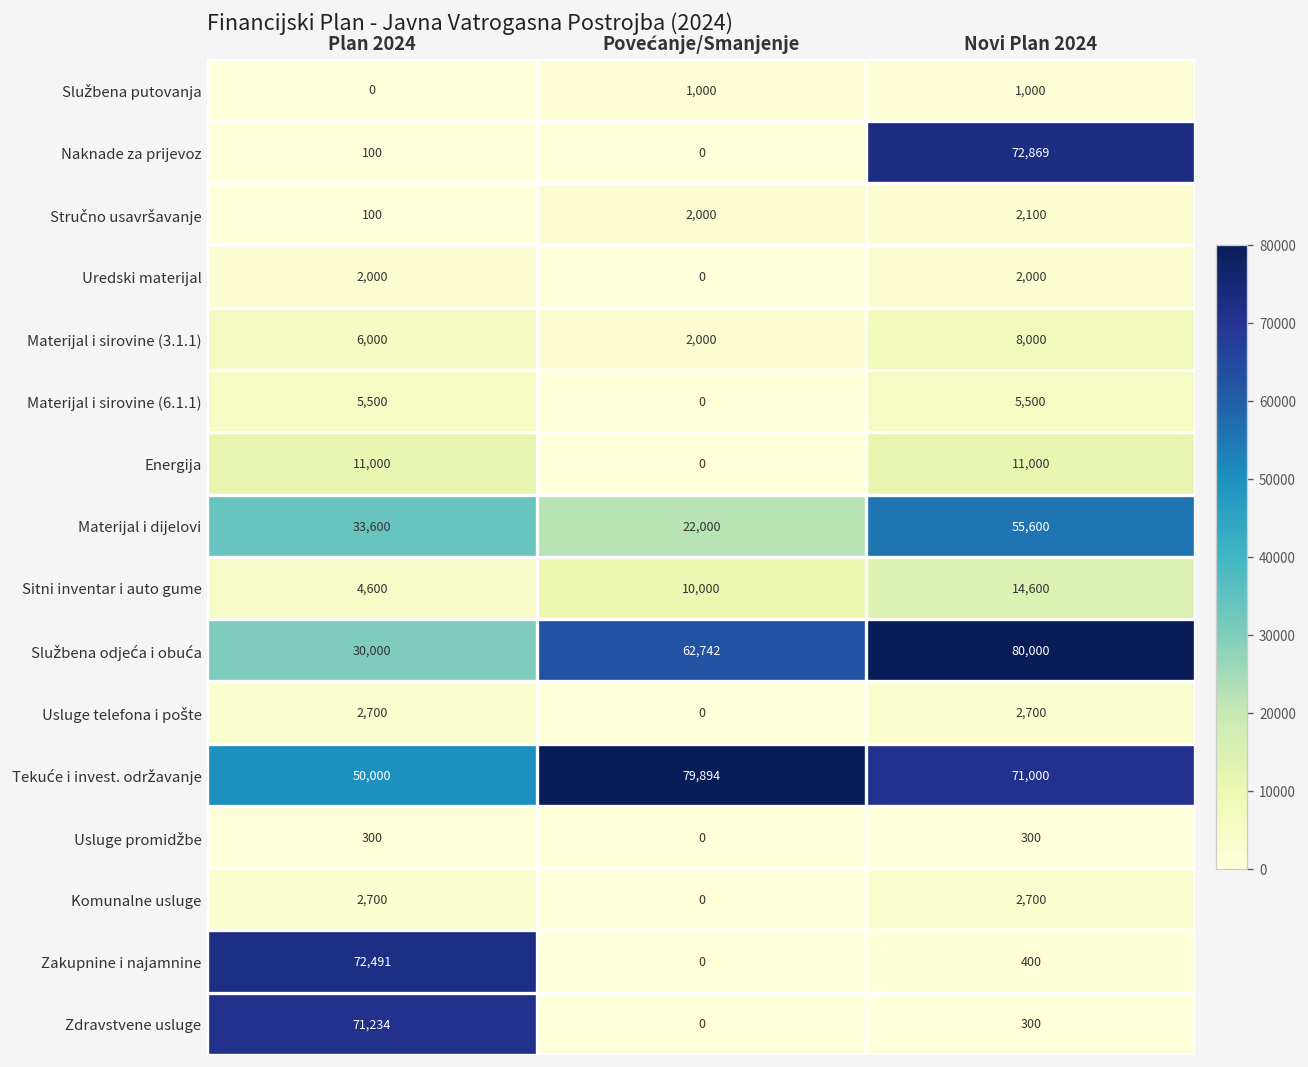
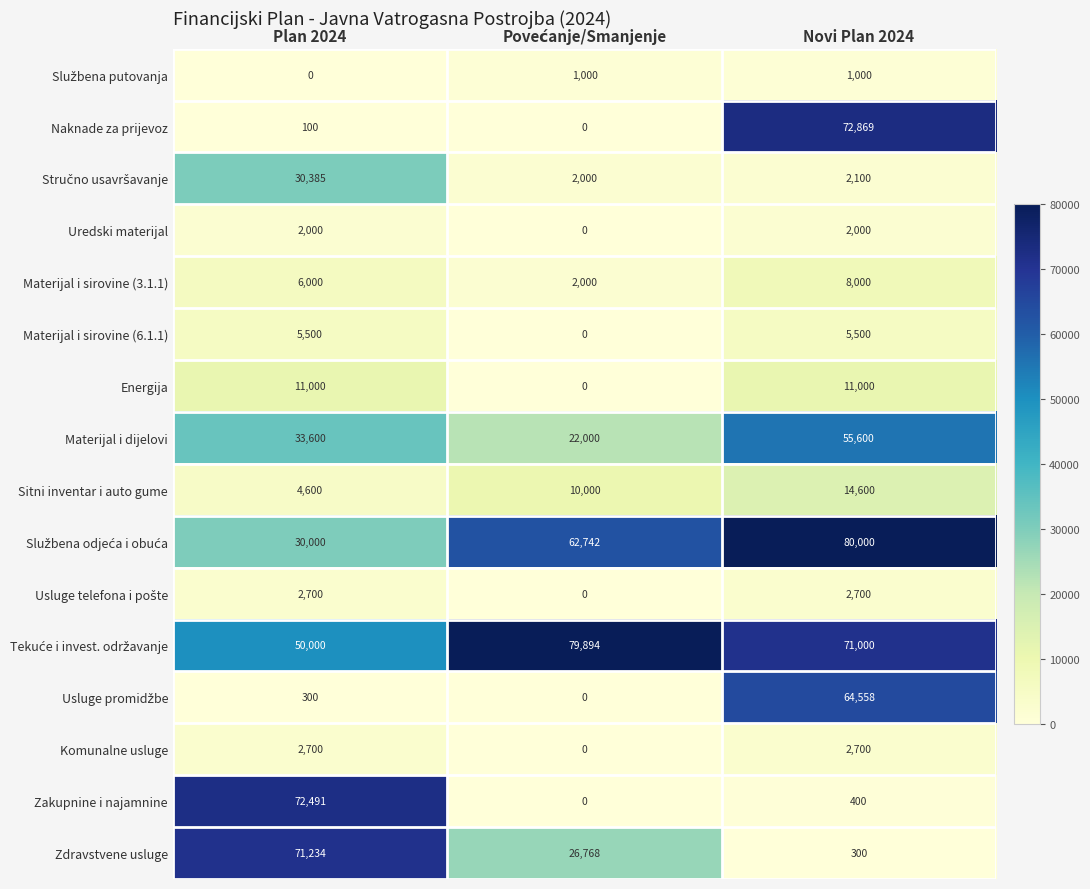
Stručno usavršavanje, Plan 2024: 100 -> 30,385
Usluge promidžbe, Novi Plan 2024: 300 -> 64,558
Zdravstvene usluge, Povećanje/Smanjenje: 0 -> 26,768
